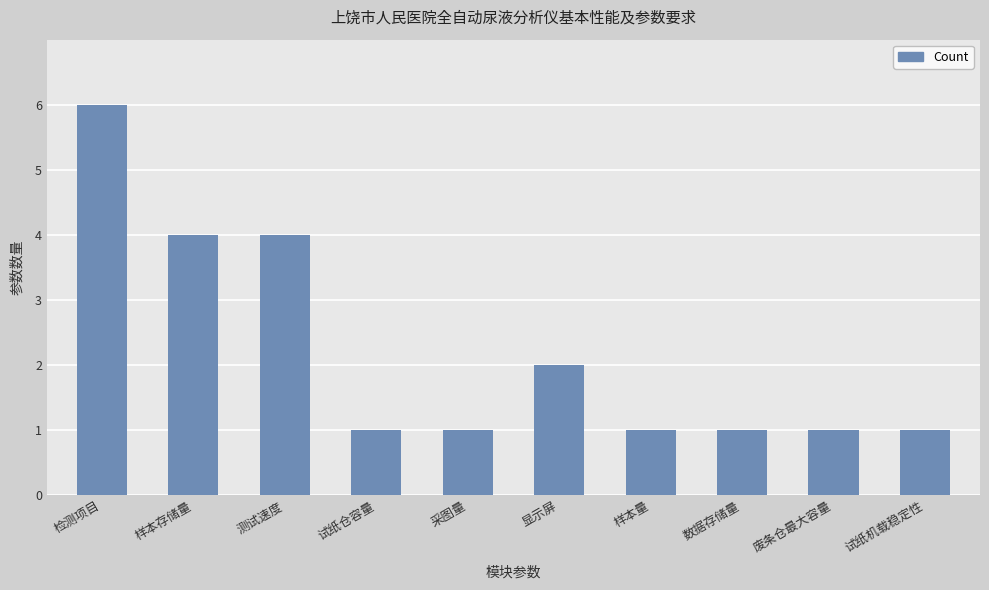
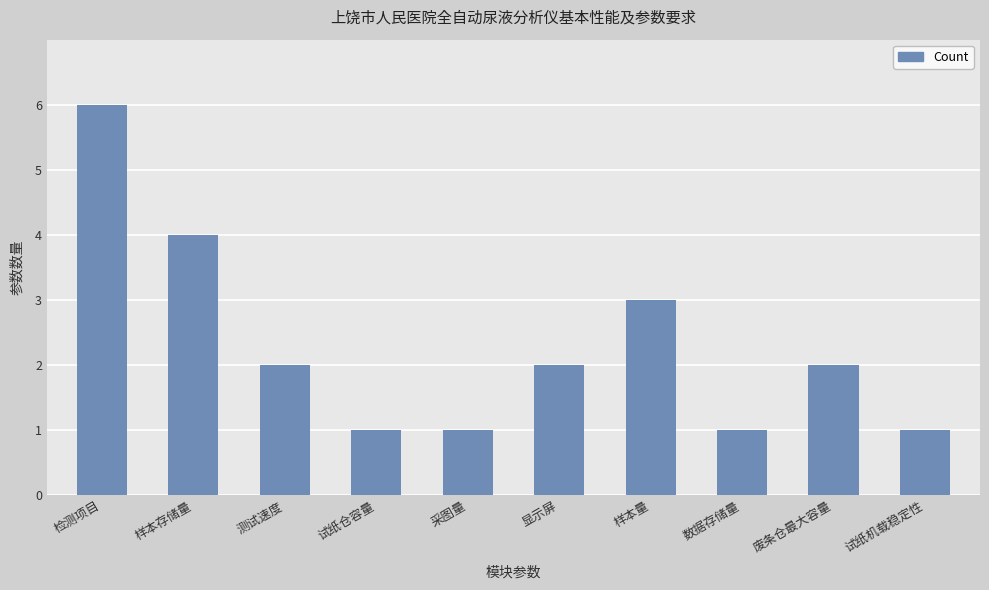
测试速度: 4 -> 2
样本量: 1 -> 3
废条仓最大容量: 1 -> 2
